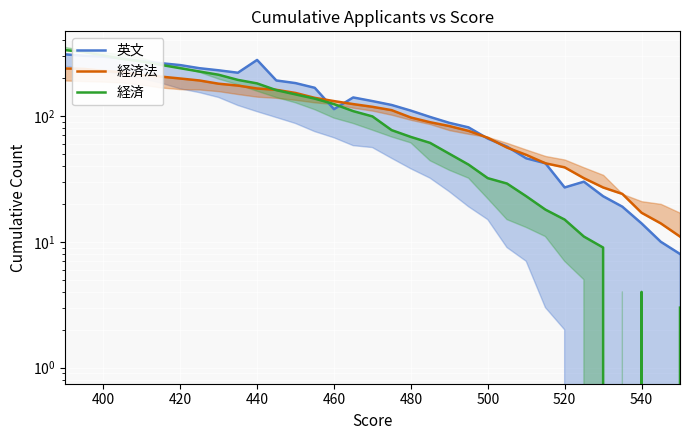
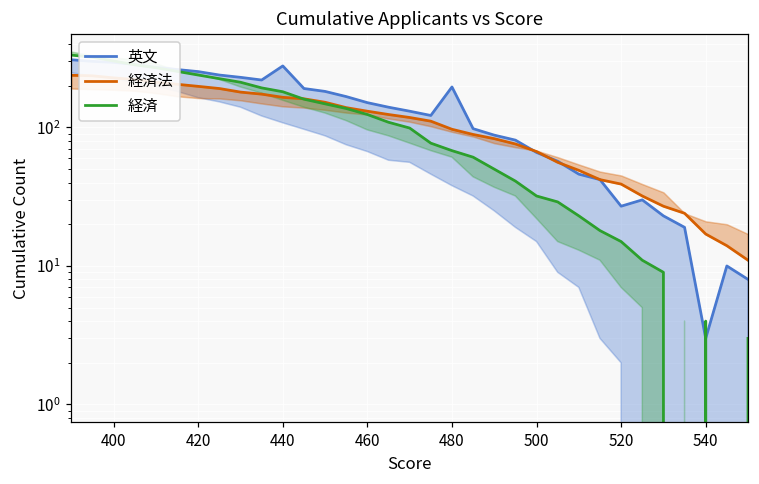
英文, 460: 110 -> 150
英文, 480: 110 -> 200
英文, 540: 14 -> 3
